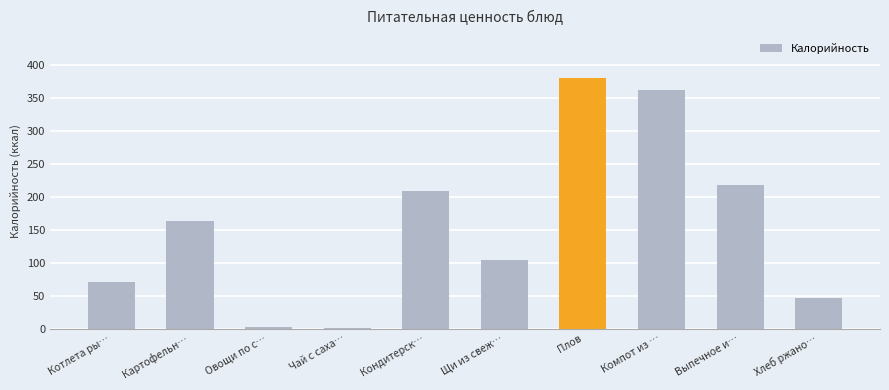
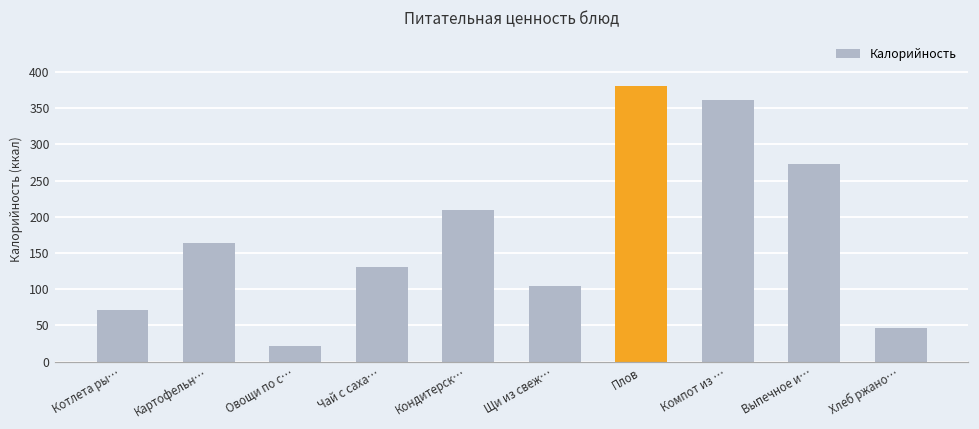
Овощи по с…: 0 -> 20
Чай с саха…: 0 -> 130
Выпечное и…: 220 -> 270
